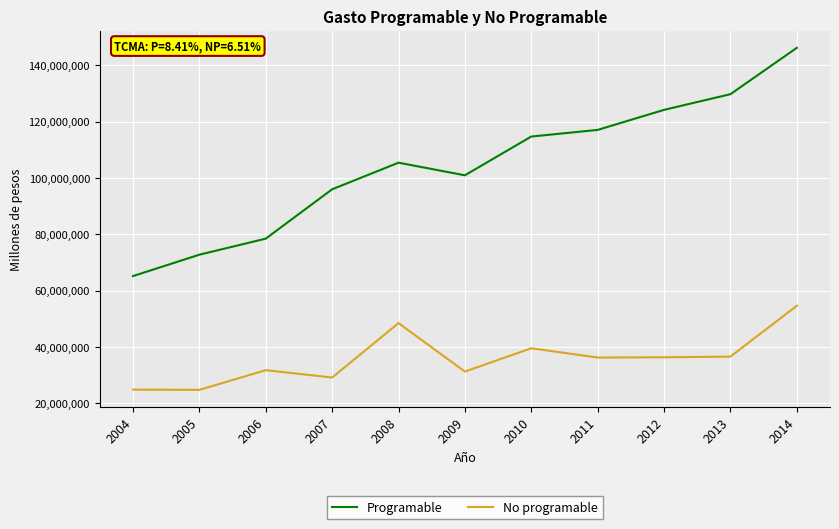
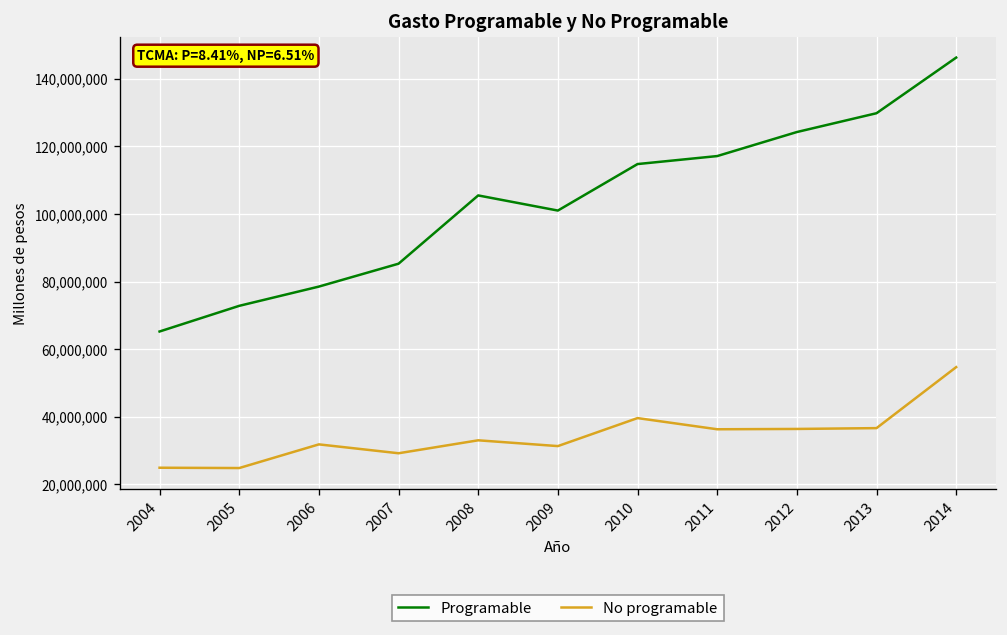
Programable, 2007: 96,000,000 -> 85,000,000
No programable, 2008: 49,000,000 -> 33,000,000
